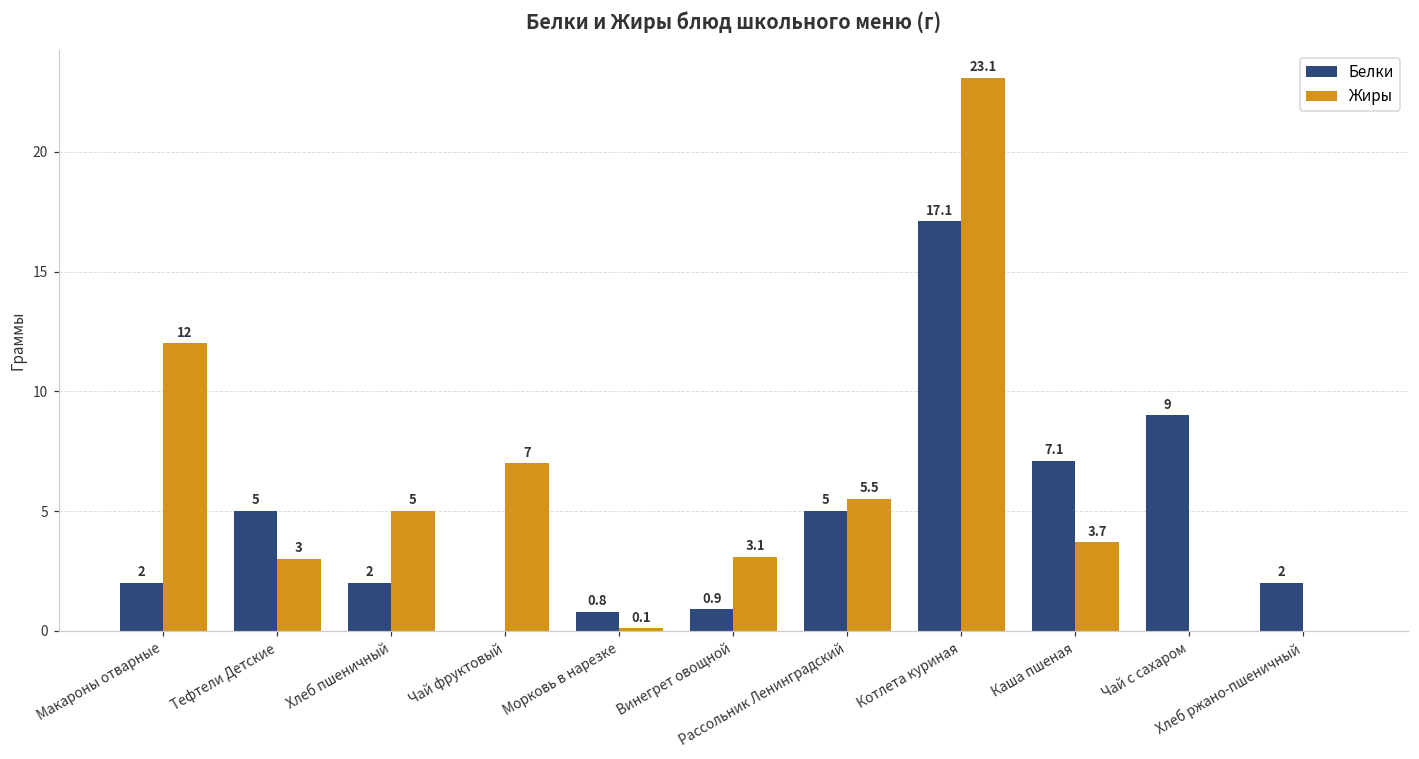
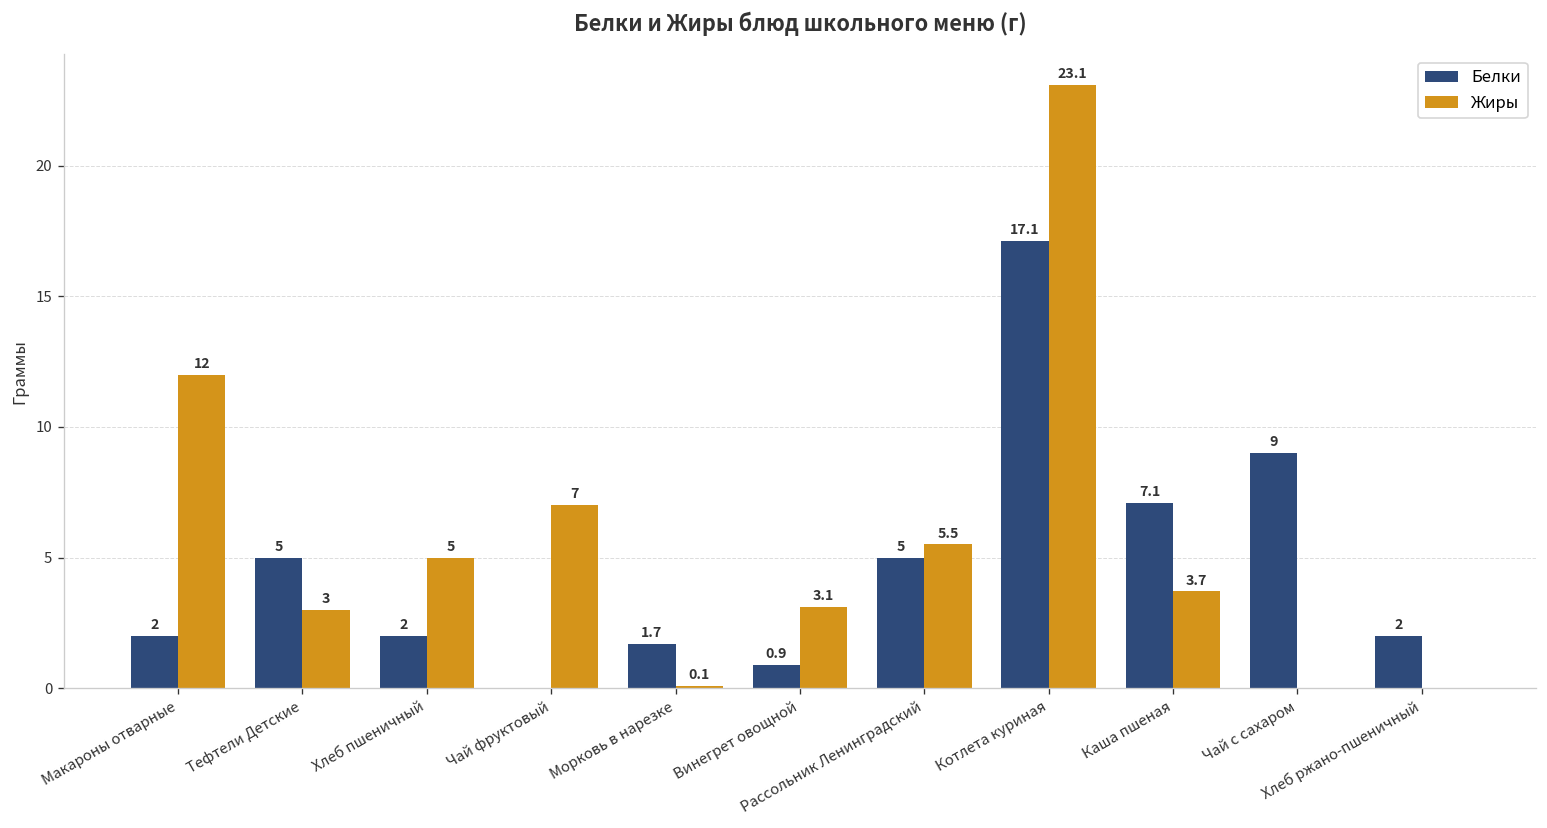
Белки, Морковь в нарезке: 0.8 -> 1.7
